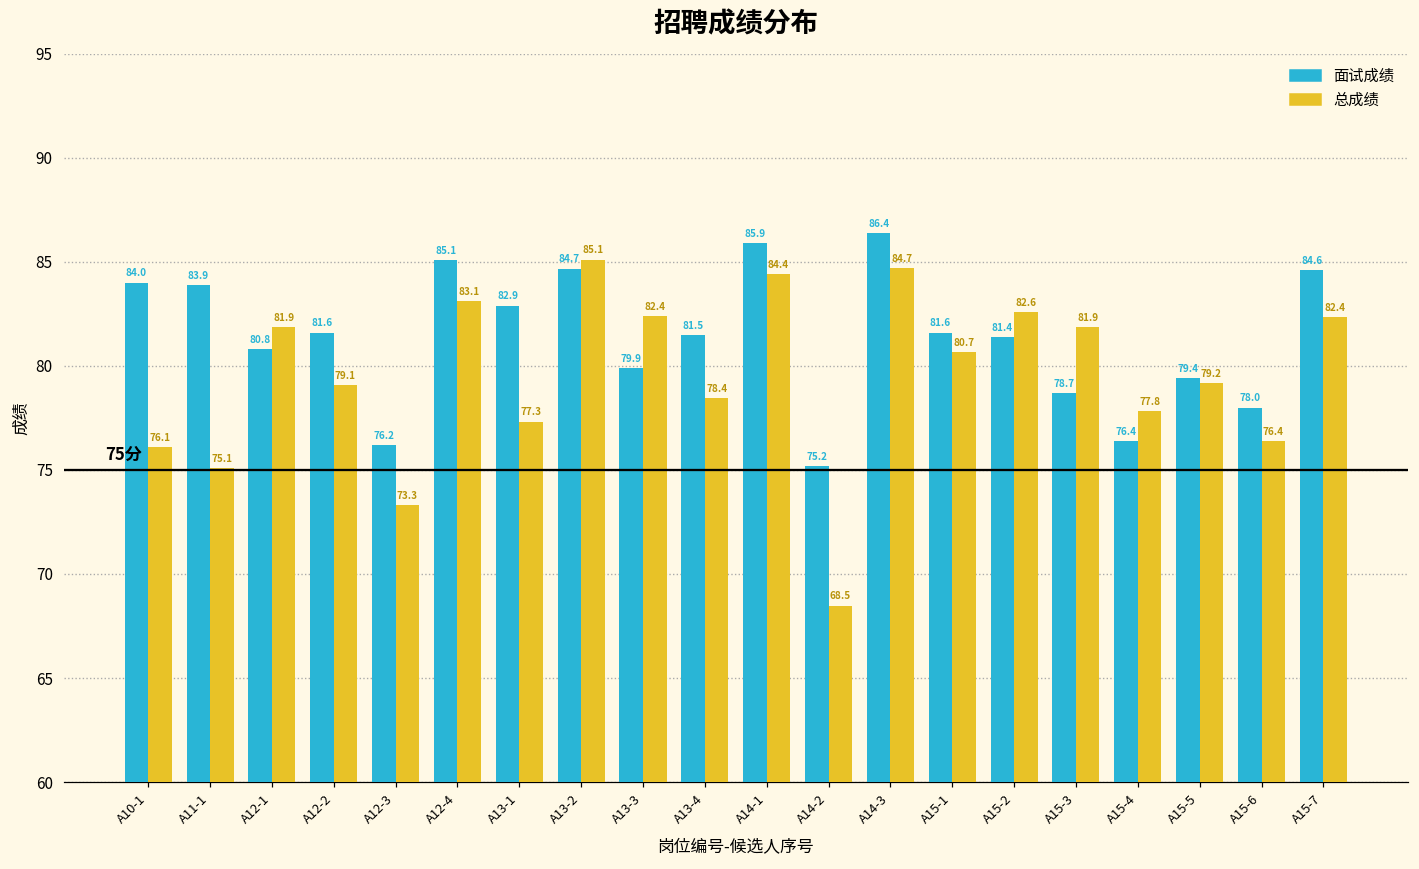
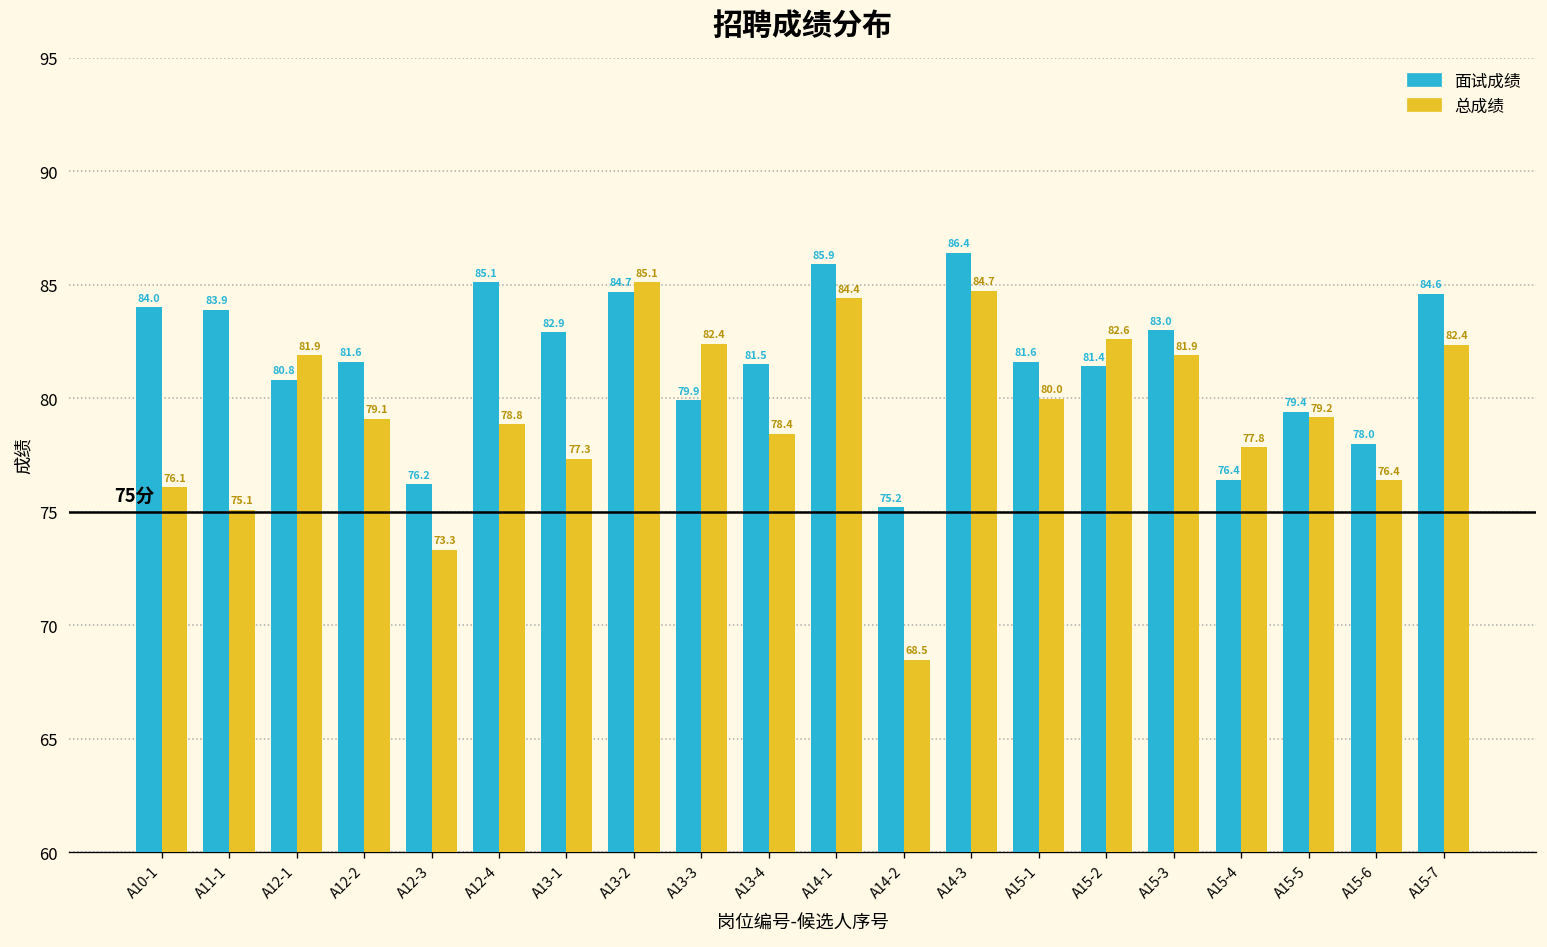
总成绩, A12-4: 83.1 -> 78.8
总成绩, A15-1: 80.7 -> 80.0
面试成绩, A15-3: 78.7 -> 83.0
